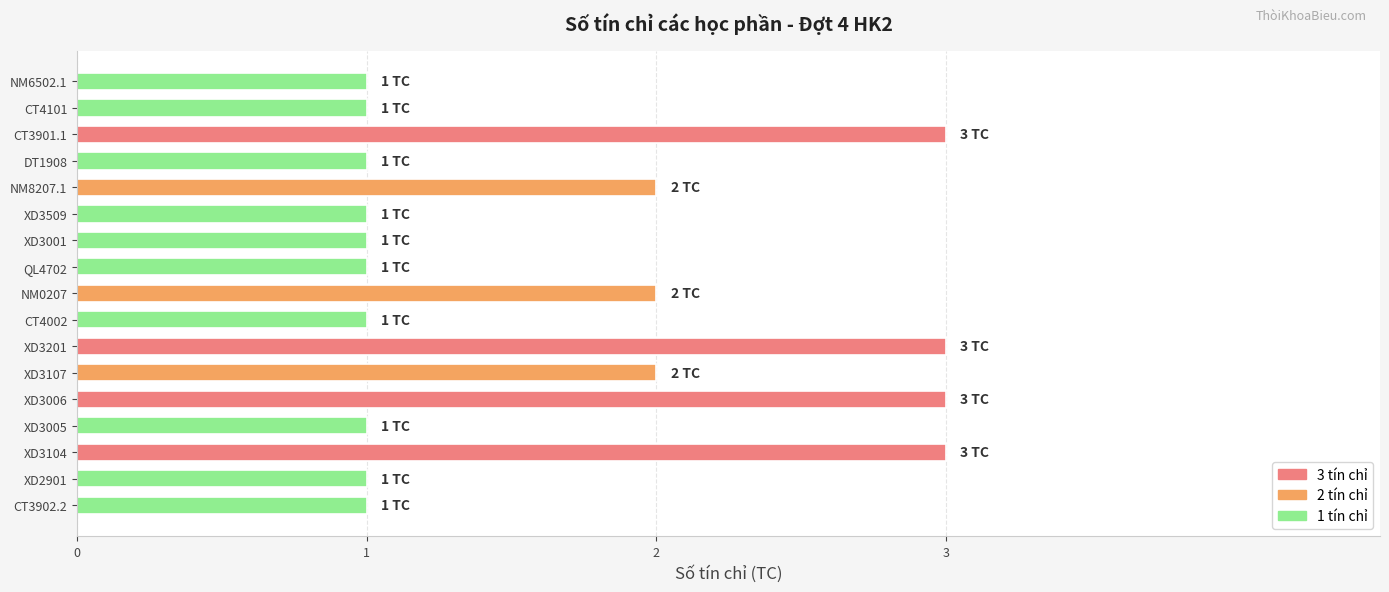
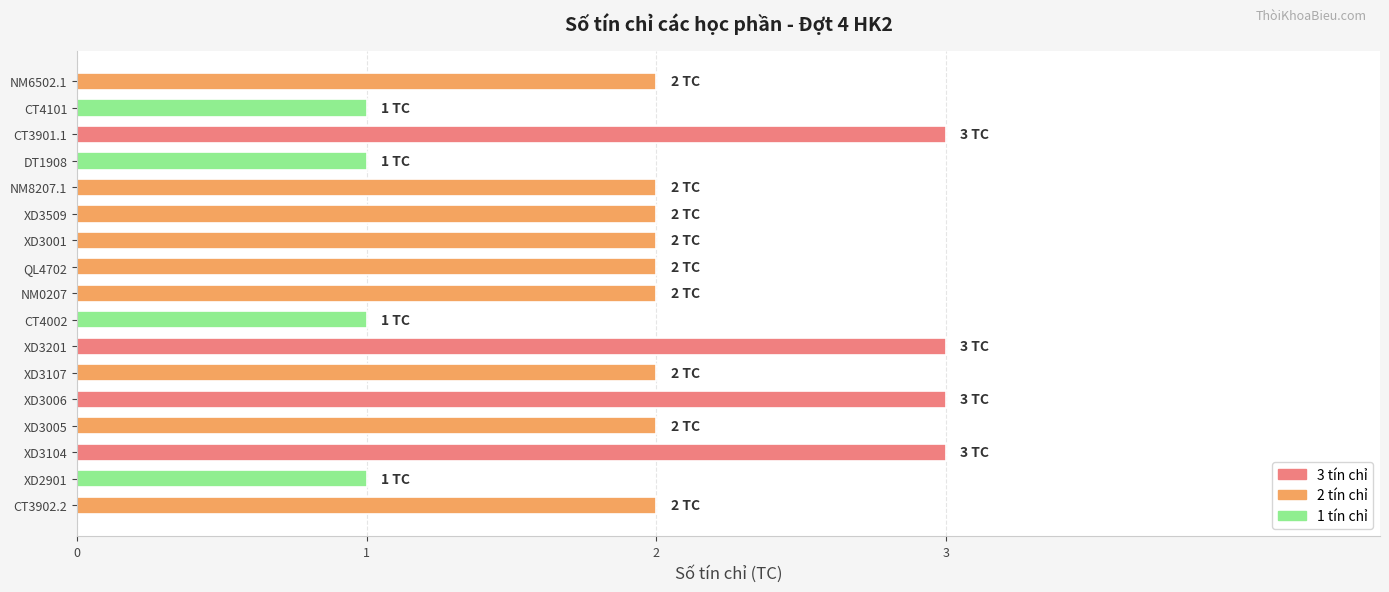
NM6502.1: 1 -> 2
XD3509: 1 -> 2
XD3001: 1 -> 2
QL4702: 1 -> 2
XD3005: 1 -> 2
CT3902.2: 1 -> 2
